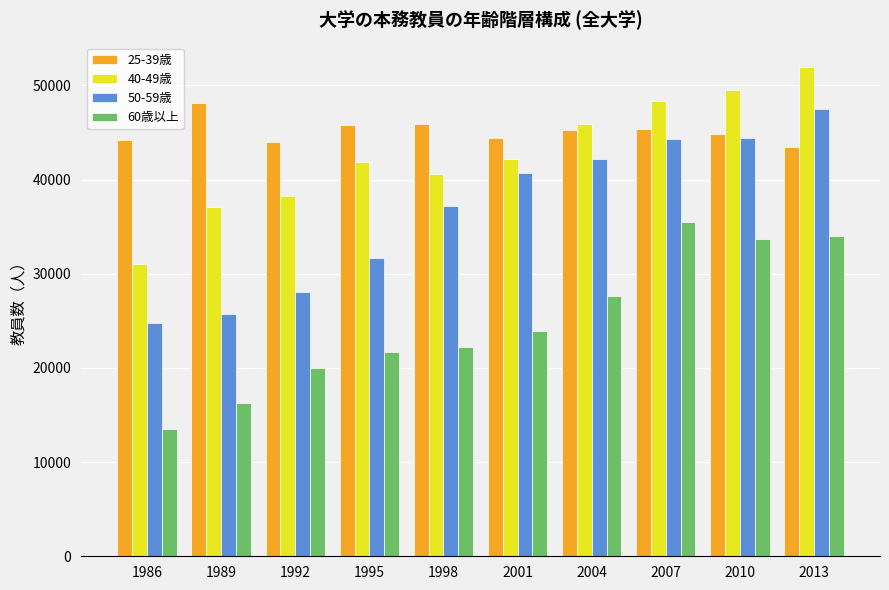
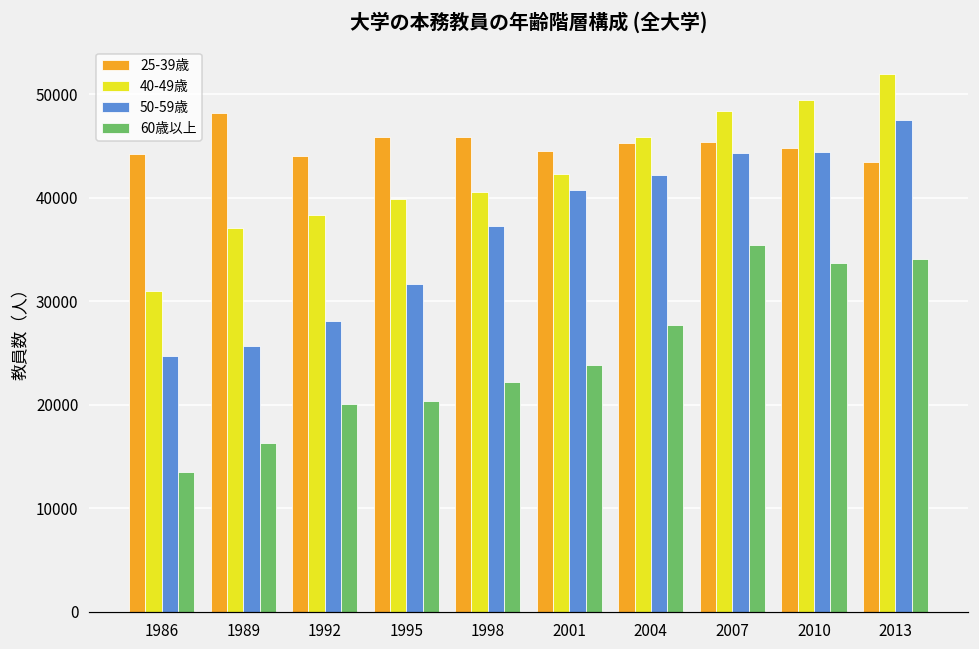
40-49歳, 1995: 42000 -> 40000
60歳以上, 1995: 22000 -> 20000
